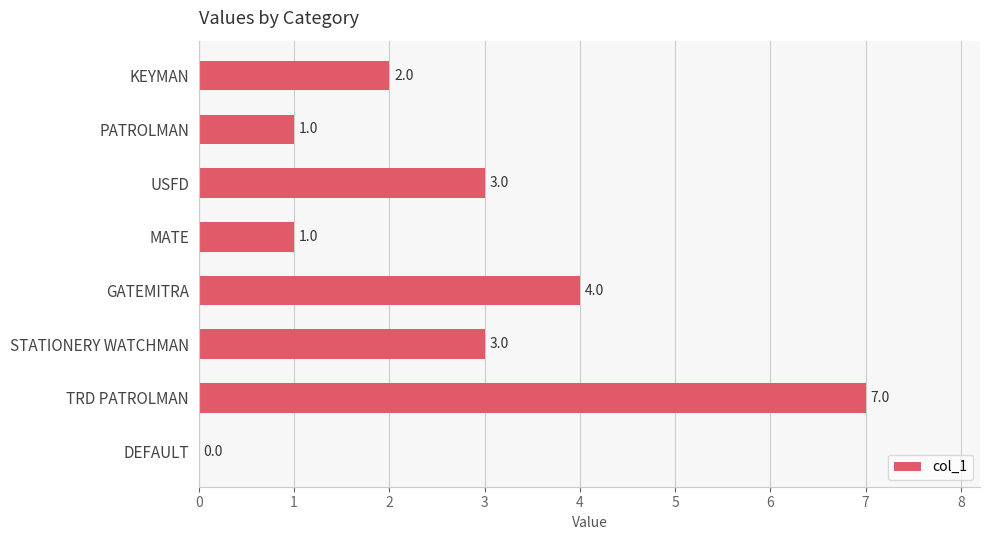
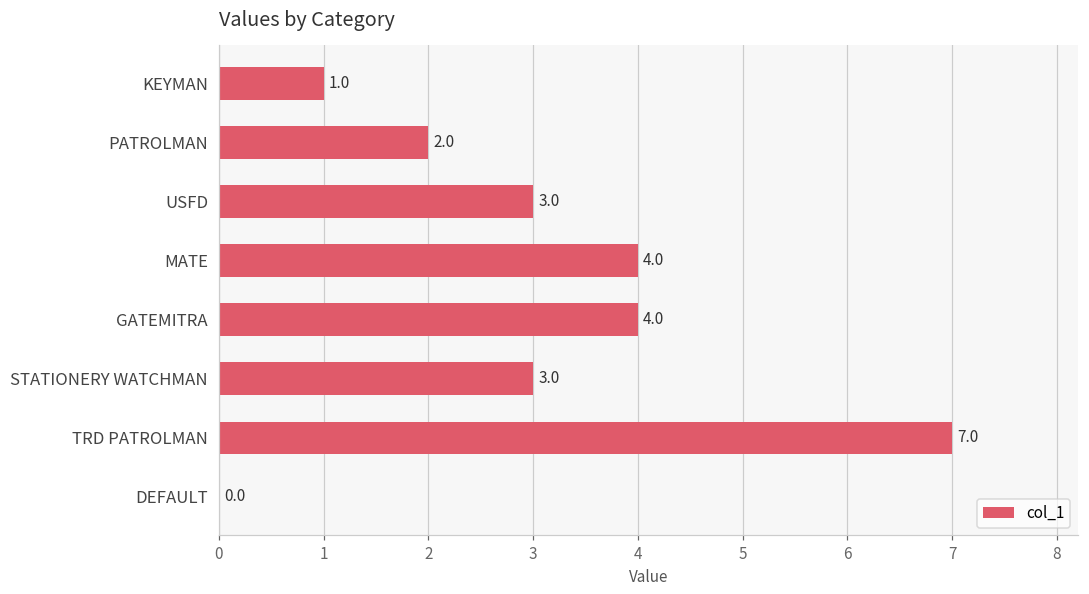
KEYMAN: 2.0 -> 1.0
PATROLMAN: 1.0 -> 2.0
MATE: 1.0 -> 4.0
